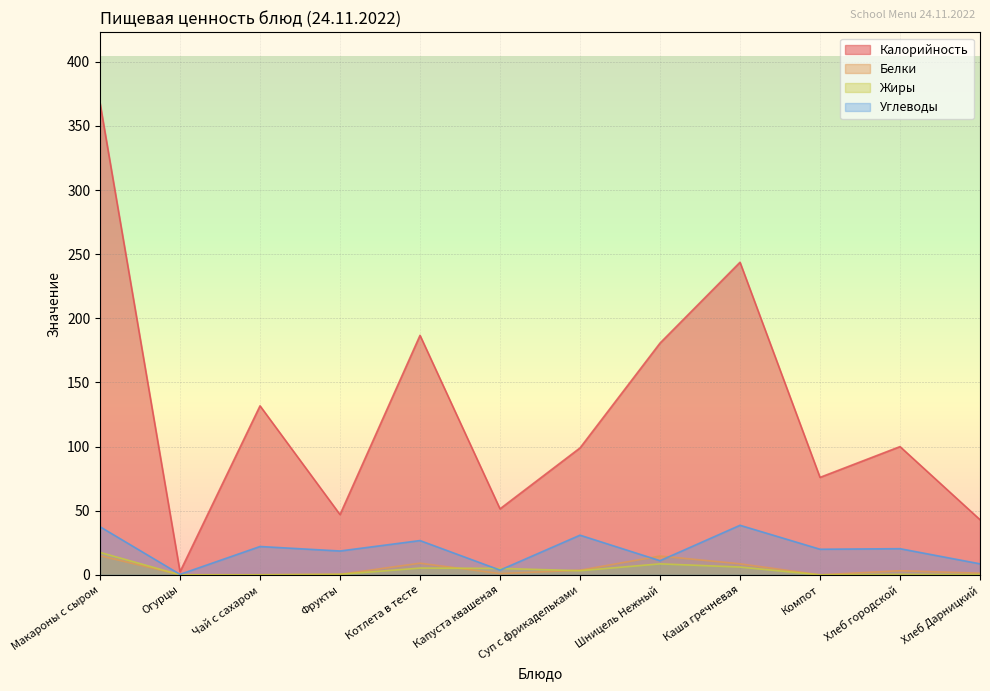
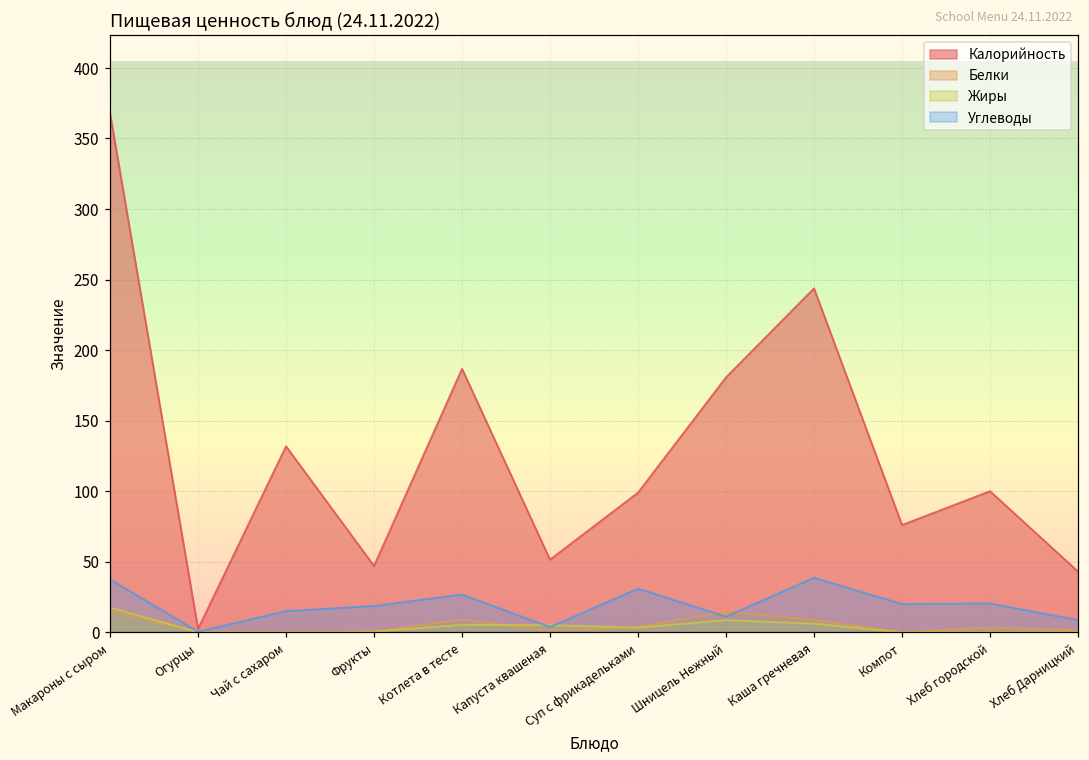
Углеводы, Чай с сахаром: 22 -> 15
